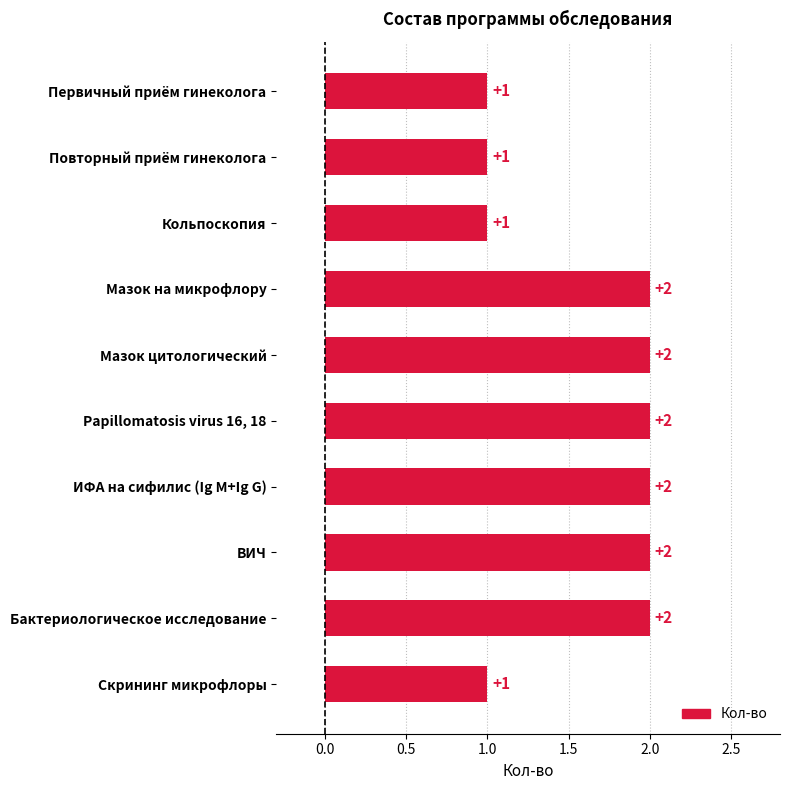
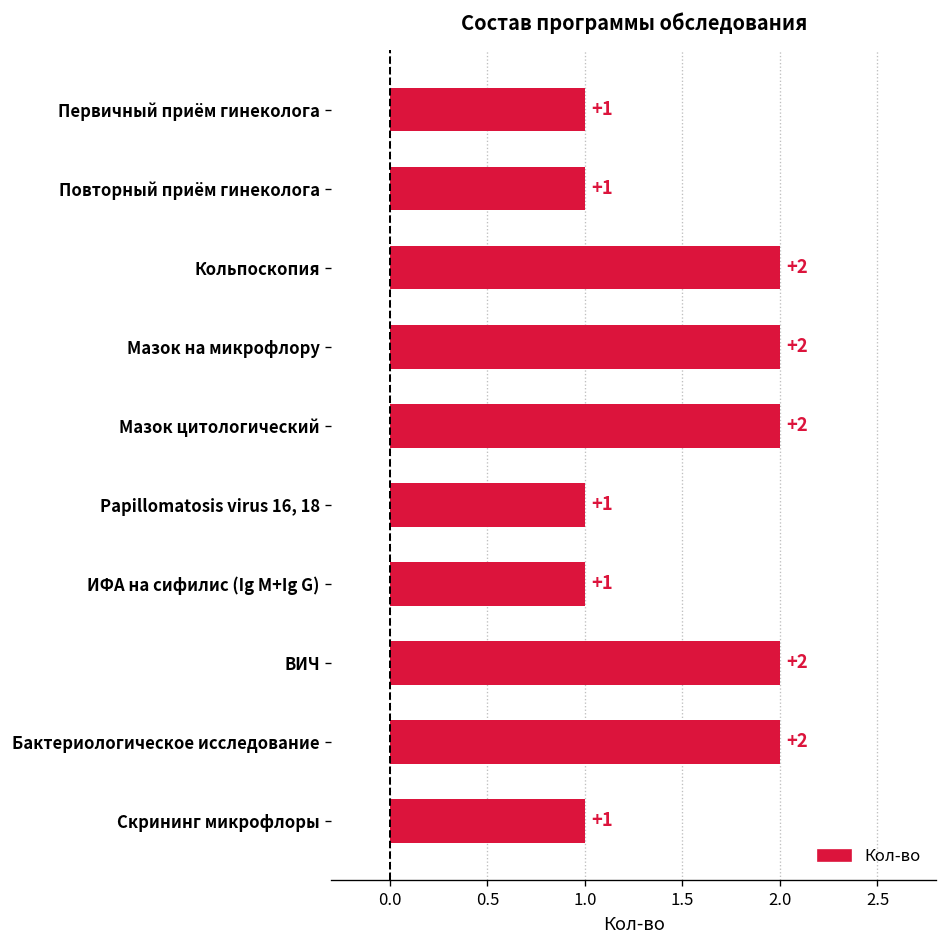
Кольпоскопия: +1 -> +2
Papillomatosis virus 16, 18: +2 -> +1
ИФА на сифилис (Ig M+Ig G): +2 -> +1
